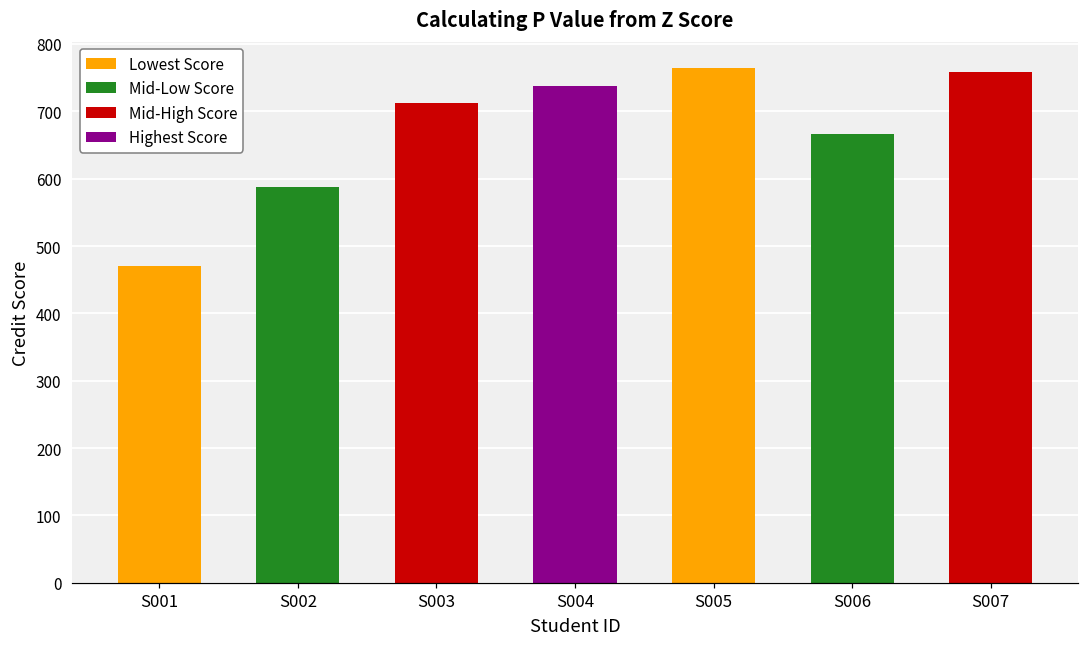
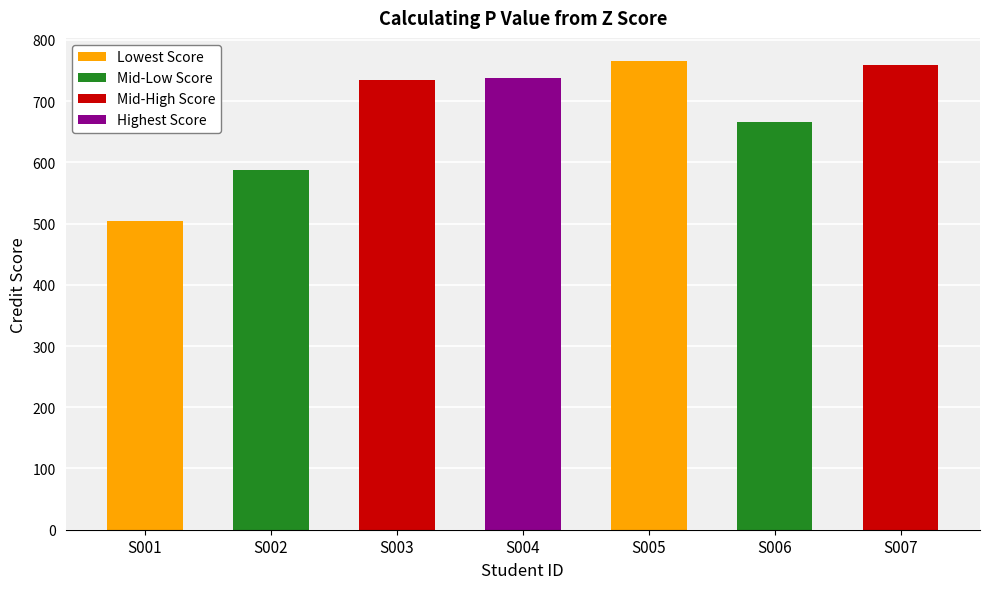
S001: 470 -> 500
S003: 710 -> 740
